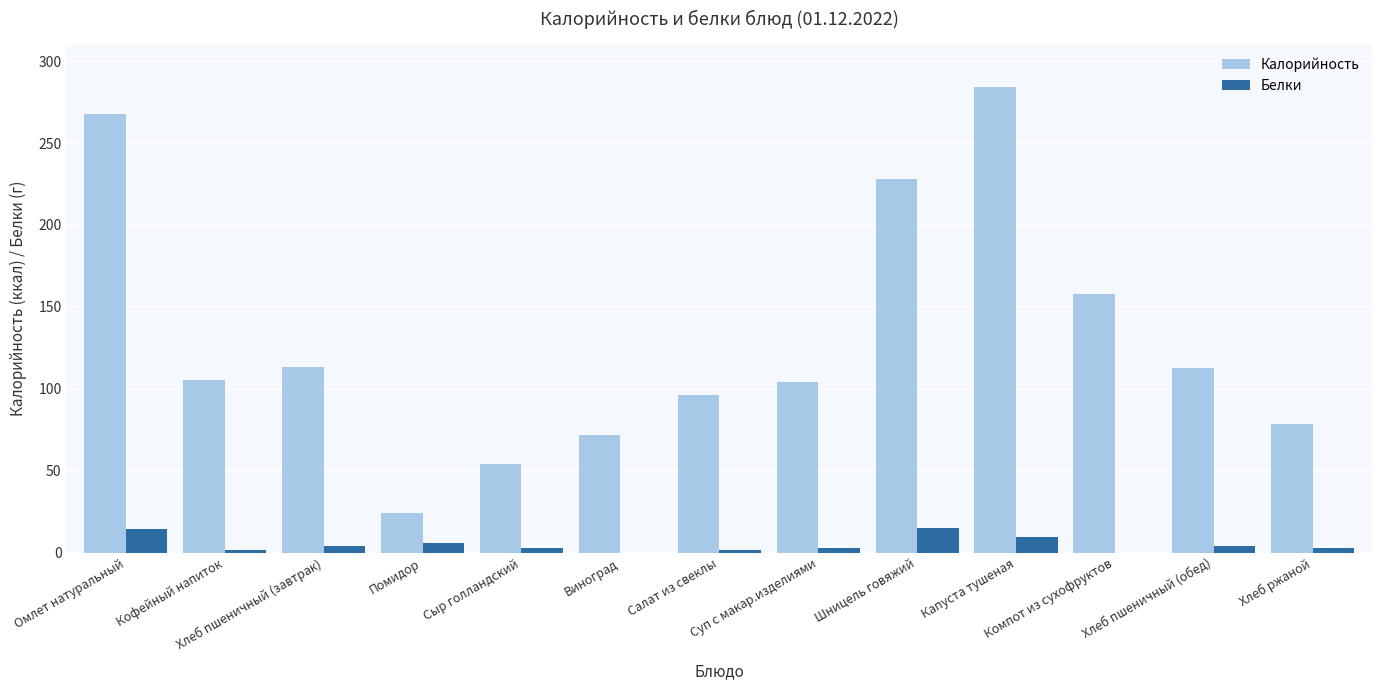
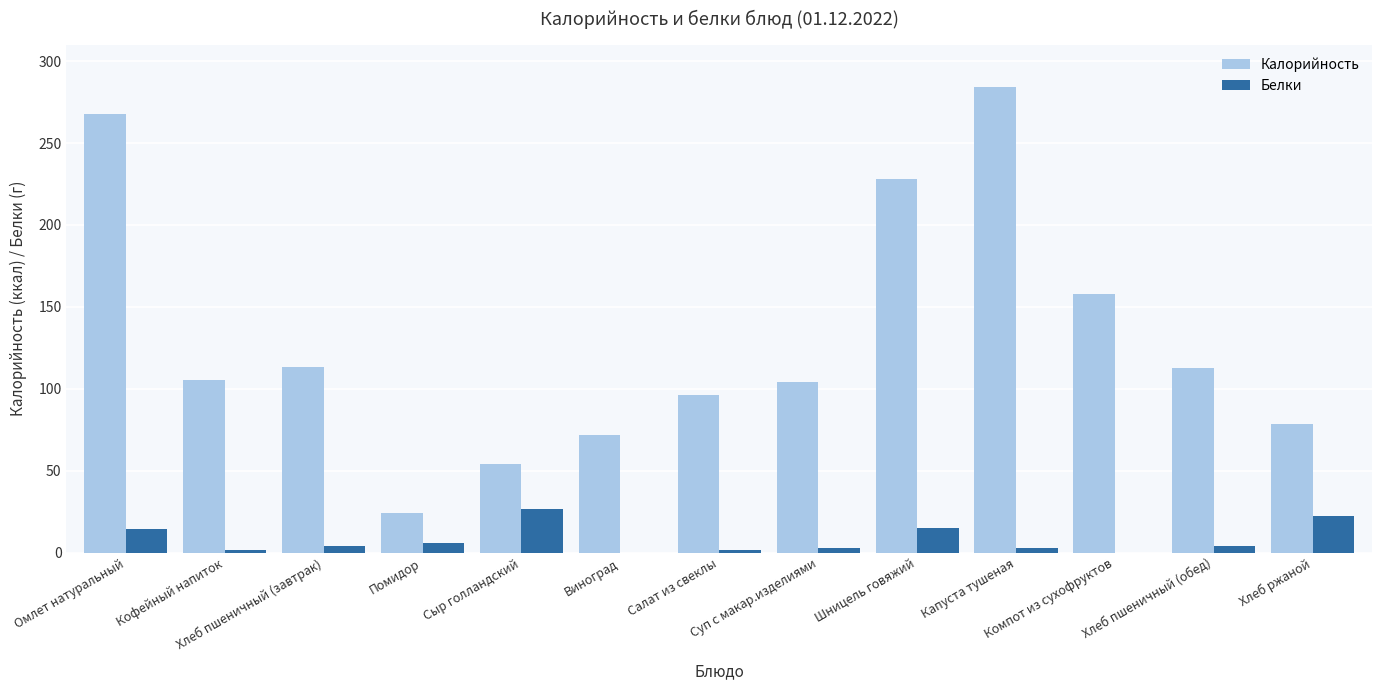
Белки, Сыр голландский: 3 -> 27
Белки, Капуста тушеная: 9 -> 3
Белки, Хлеб ржаной: 3 -> 23
